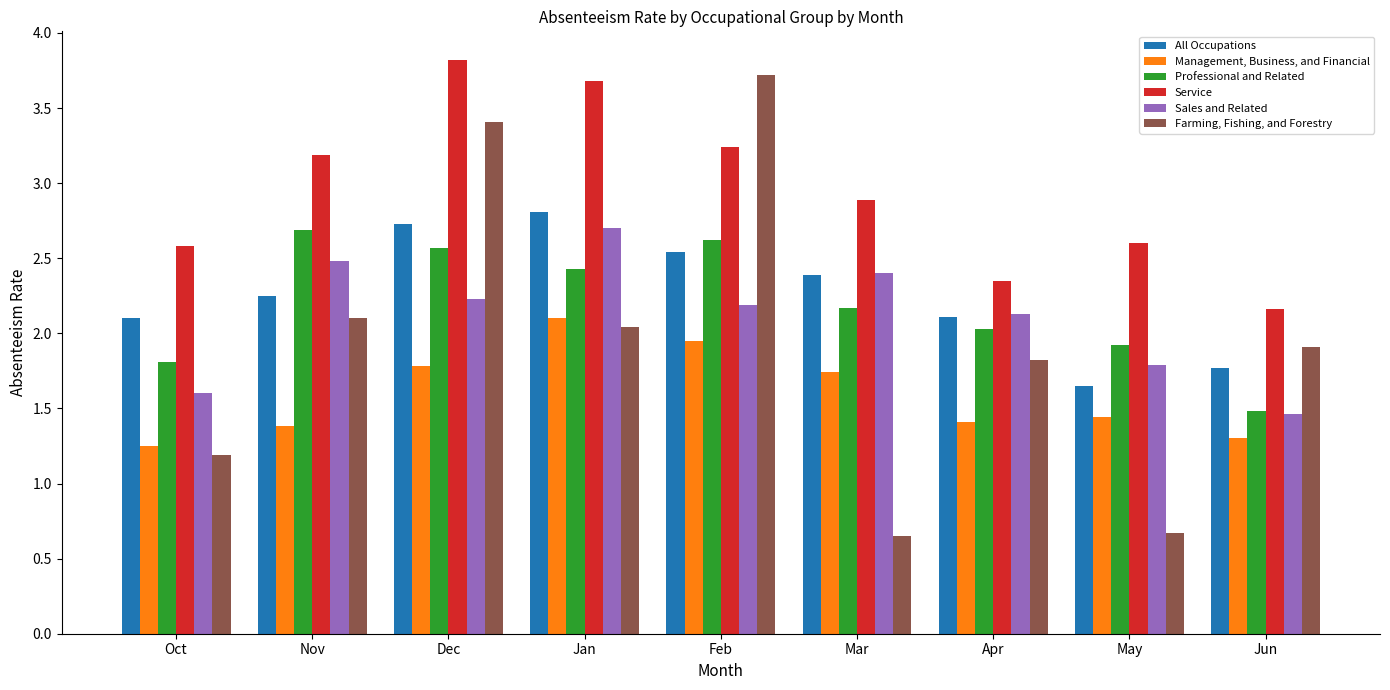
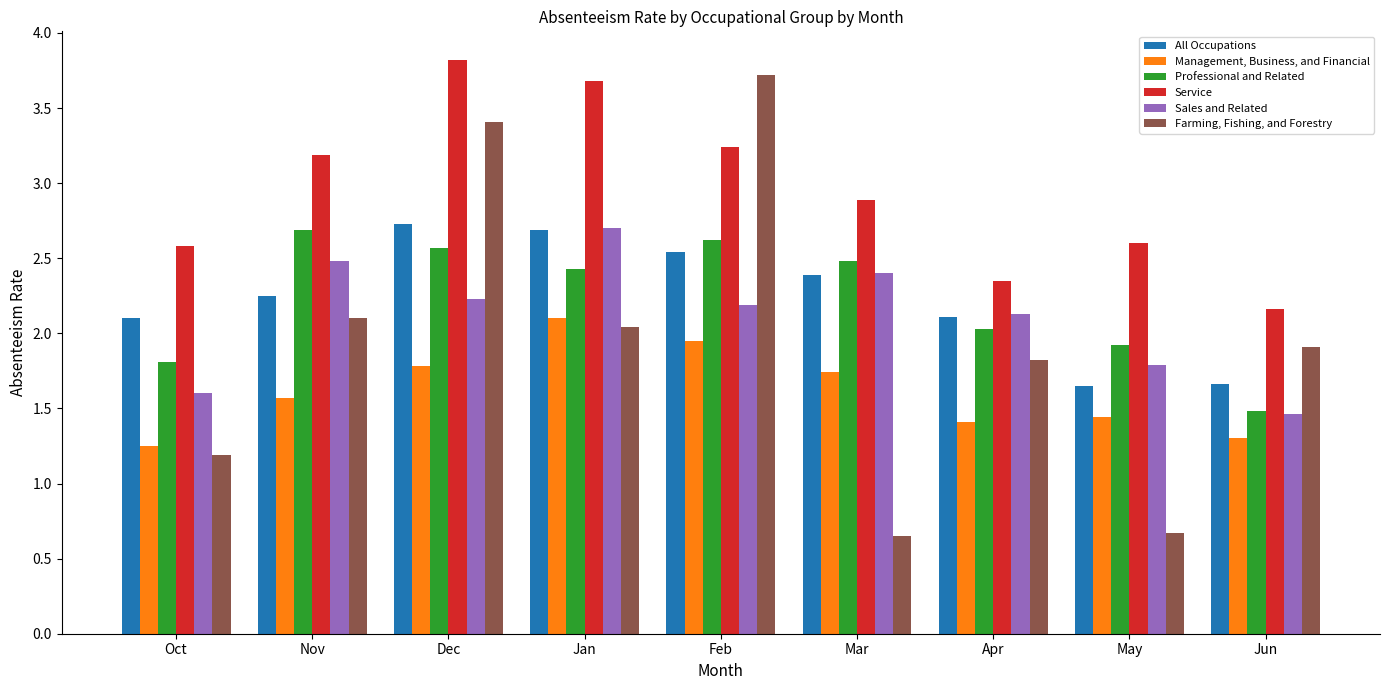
Management, Business, and Financial, Nov: 1.38 -> 1.57
All Occupations, Jan: 2.81 -> 2.69
Professional and Related, Mar: 2.17 -> 2.48
All Occupations, Jun: 1.77 -> 1.66
